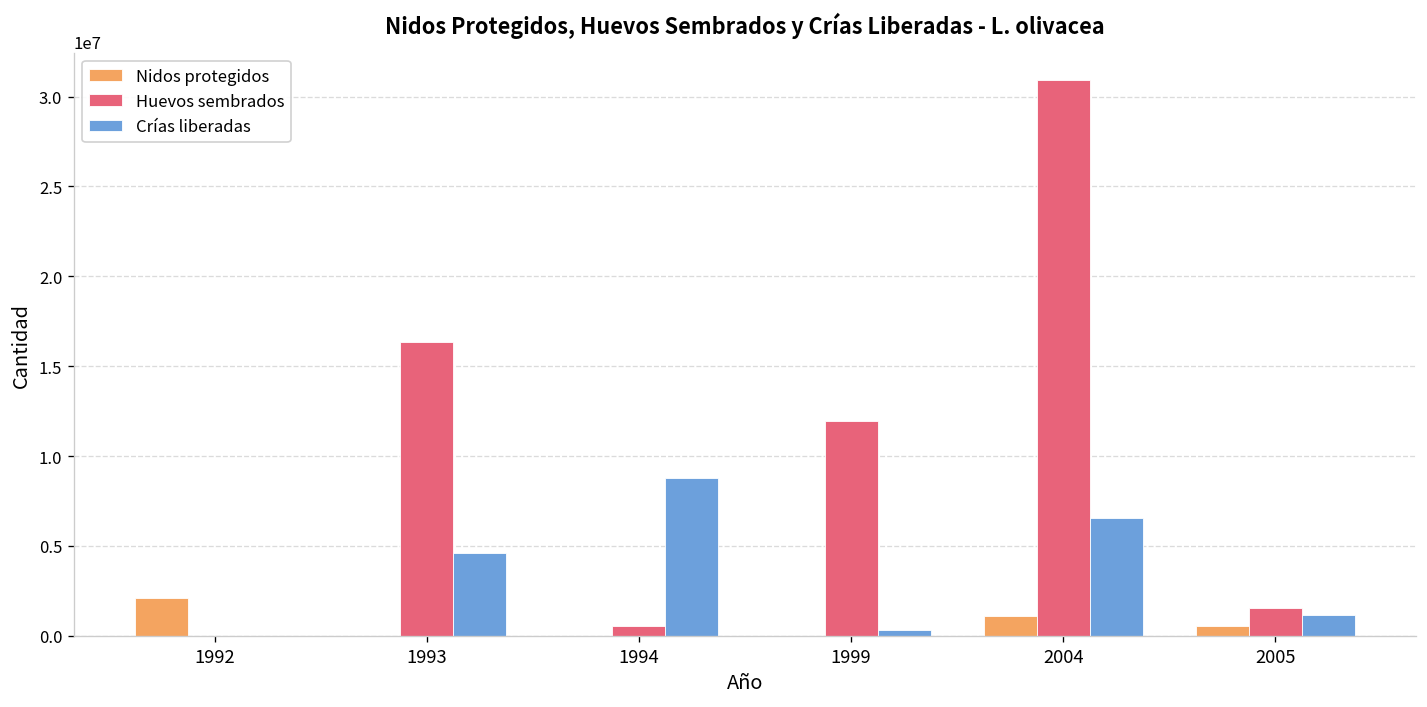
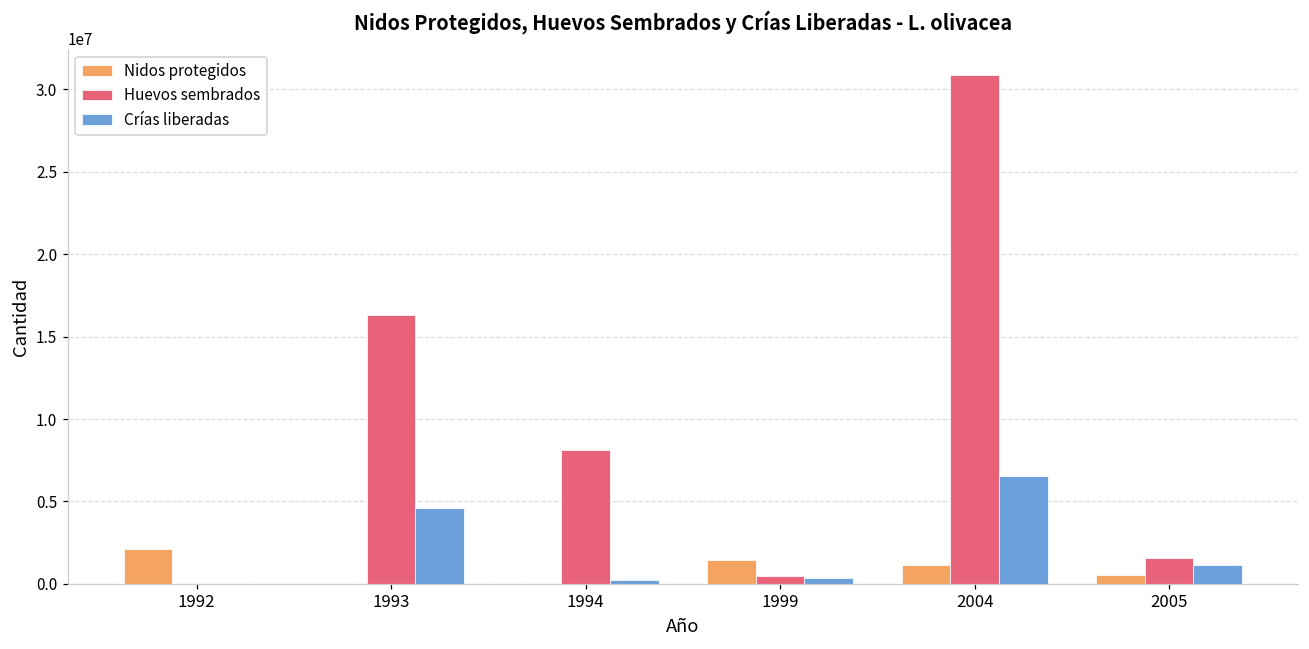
Huevos sembrados, 1994: 600000 -> 8100000
Crías liberadas, 1994: 8800000 -> 300000
Nidos protegidos, 1999: 0 -> 1400000
Huevos sembrados, 1999: 11900000 -> 500000
